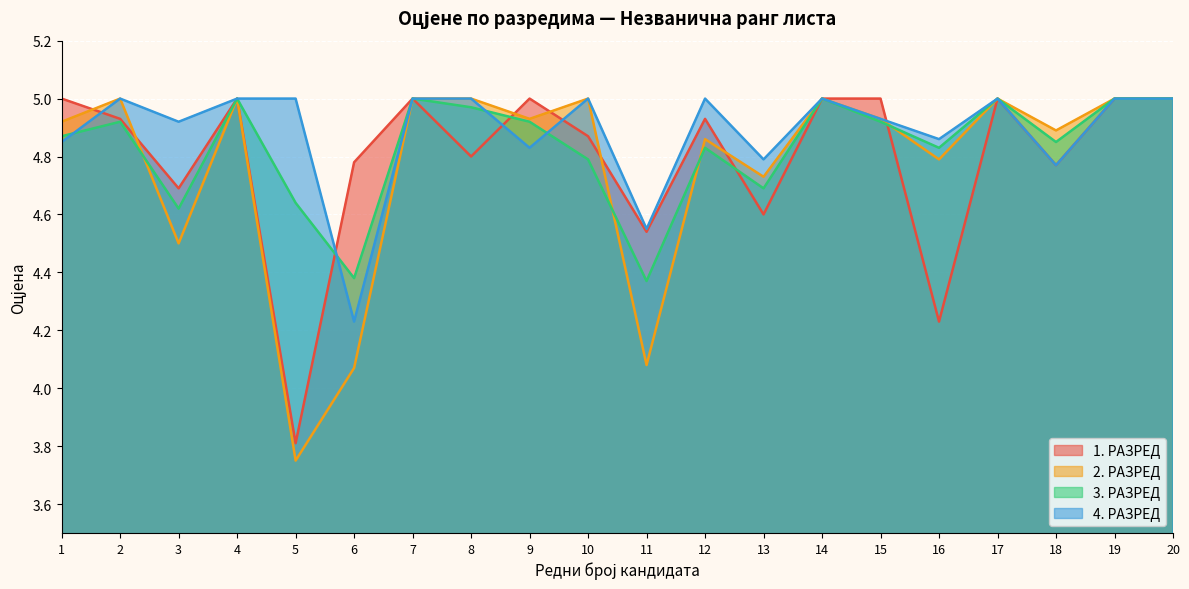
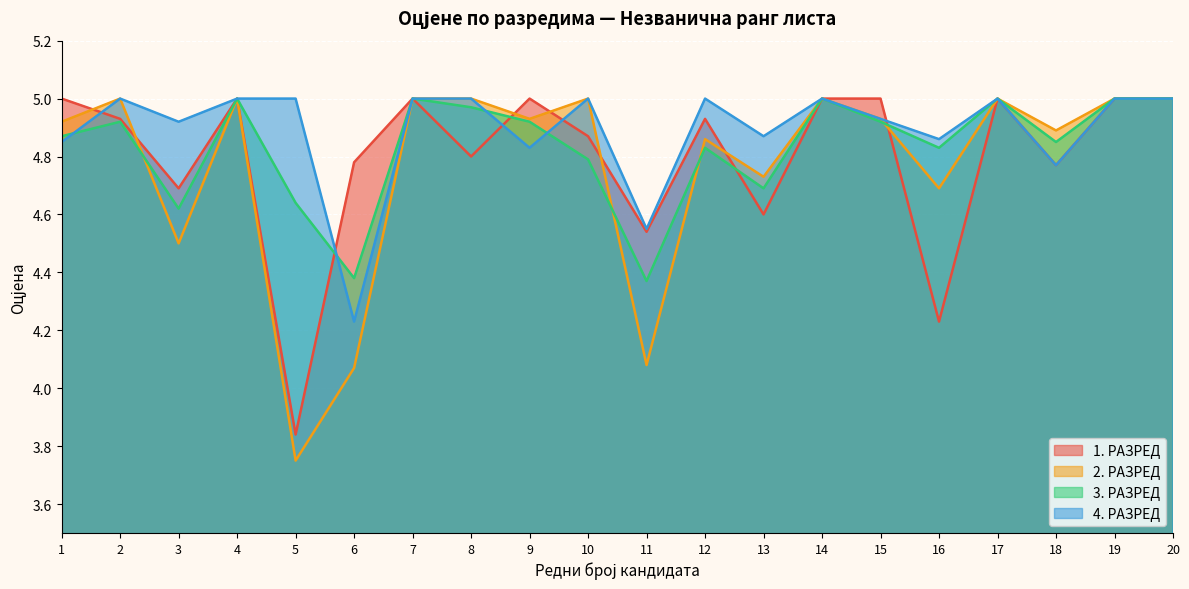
1. РАЗРЕД, 5: 3.81 -> 3.84
4. РАЗРЕД, 13: 4.79 -> 4.87
2. РАЗРЕД, 16: 4.79 -> 4.69
